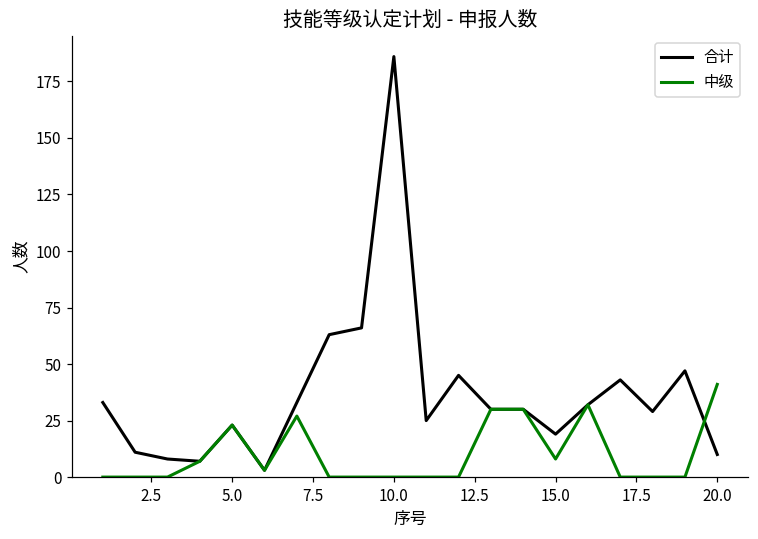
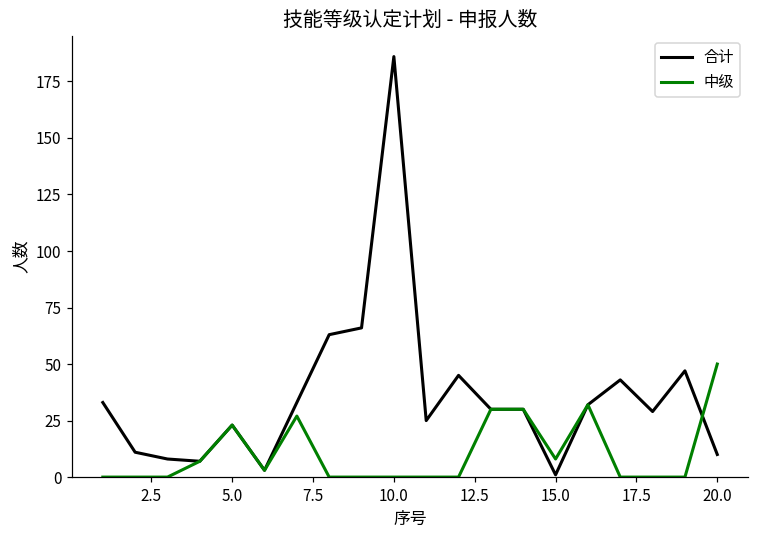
合计, 15.0: 19 -> 1
中级, 20.0: 41 -> 50
